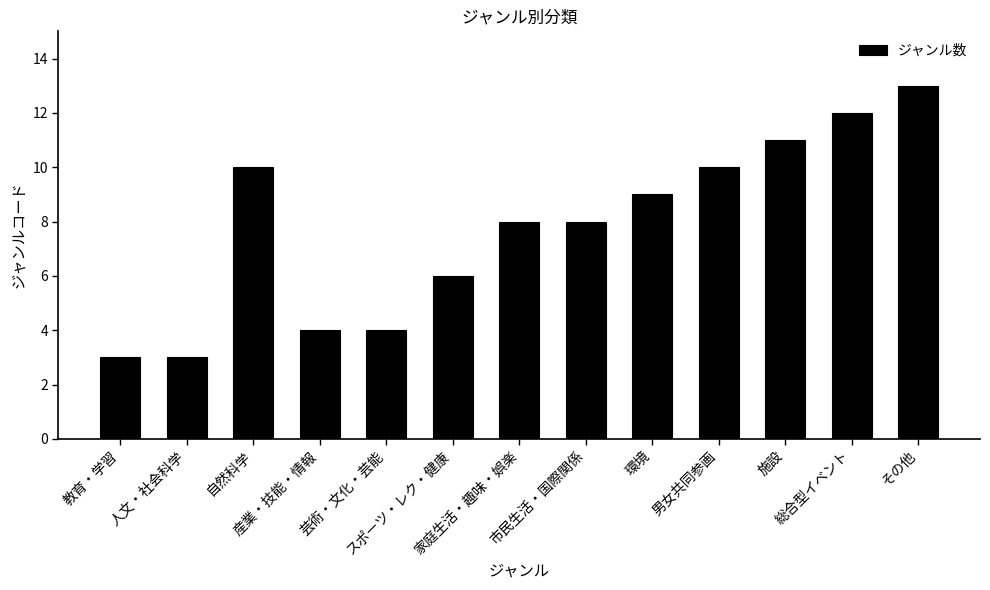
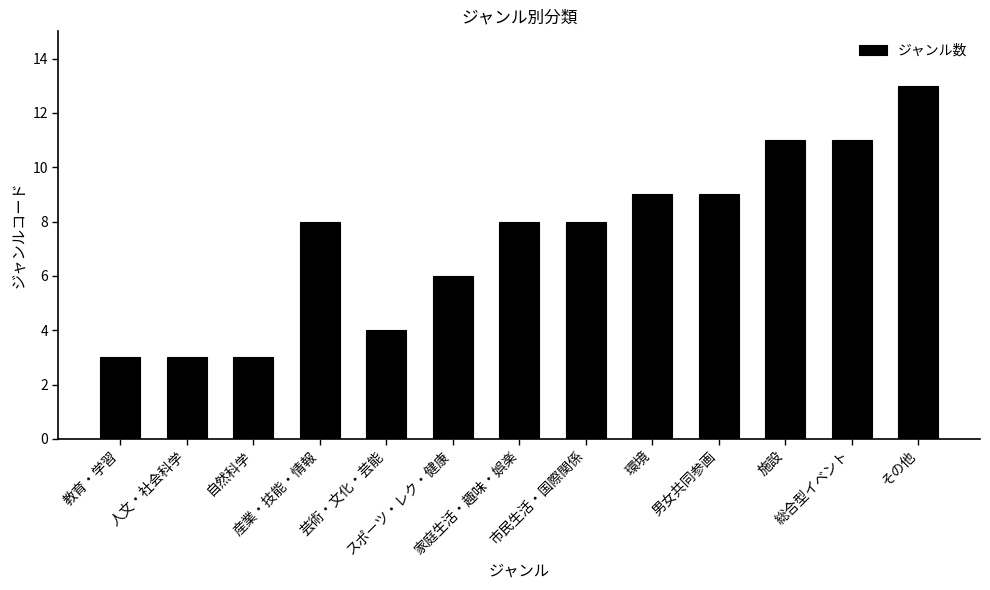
自然科学: 10 -> 3
産業・技能・情報: 4 -> 8
男女共同参画: 10 -> 9
総合型イベント: 12 -> 11
